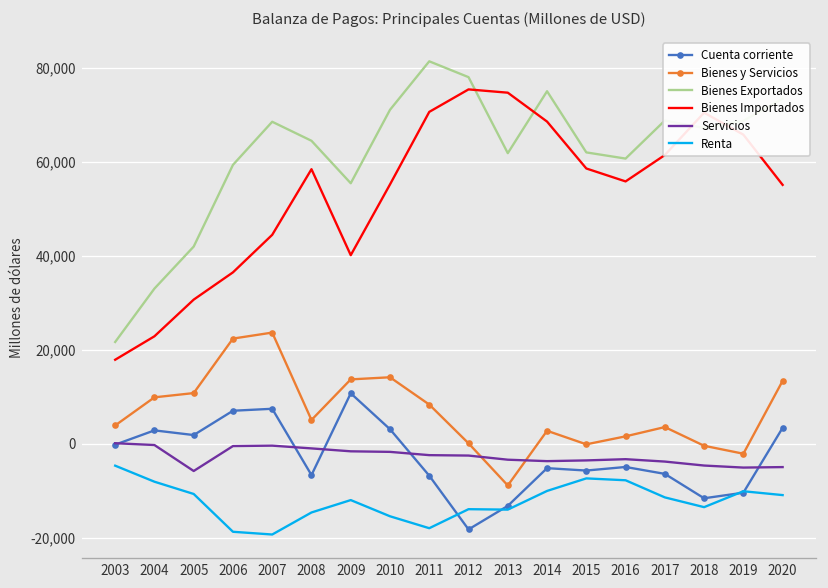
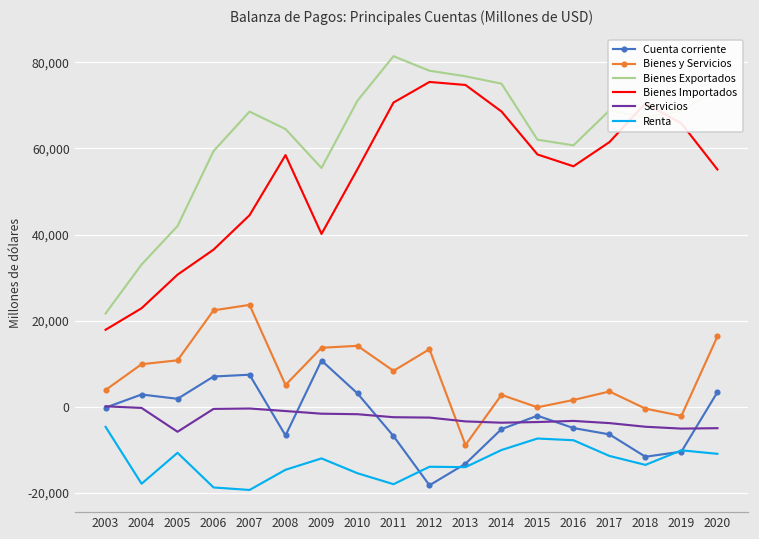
Renta, 2004: -8,000 -> -18,000
Bienes y Servicios, 2012: 0 -> 13,000
Bienes Exportados, 2013: 62,000 -> 77,000
Cuenta corriente, 2015: -6,000 -> -2,000
Bienes y Servicios, 2020: 13,000 -> 16,000
